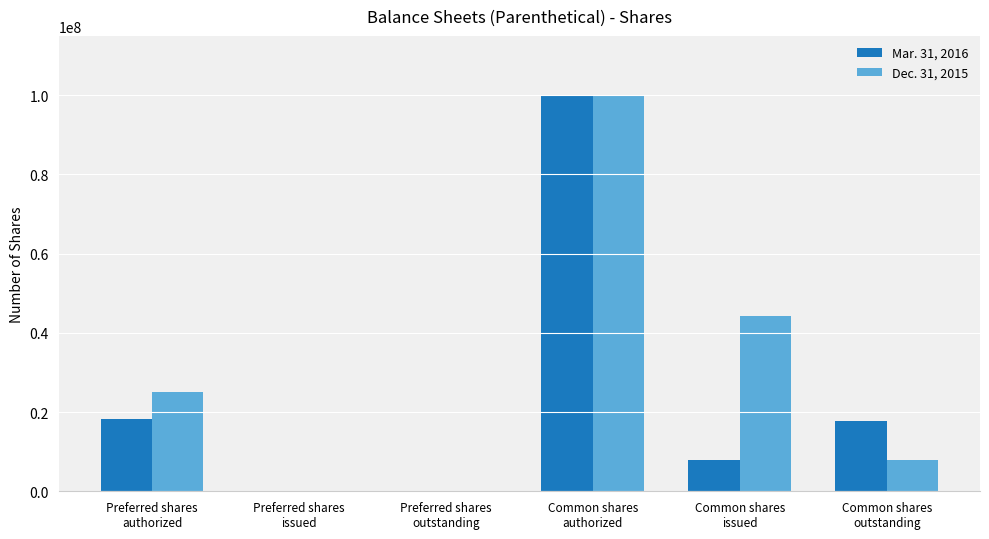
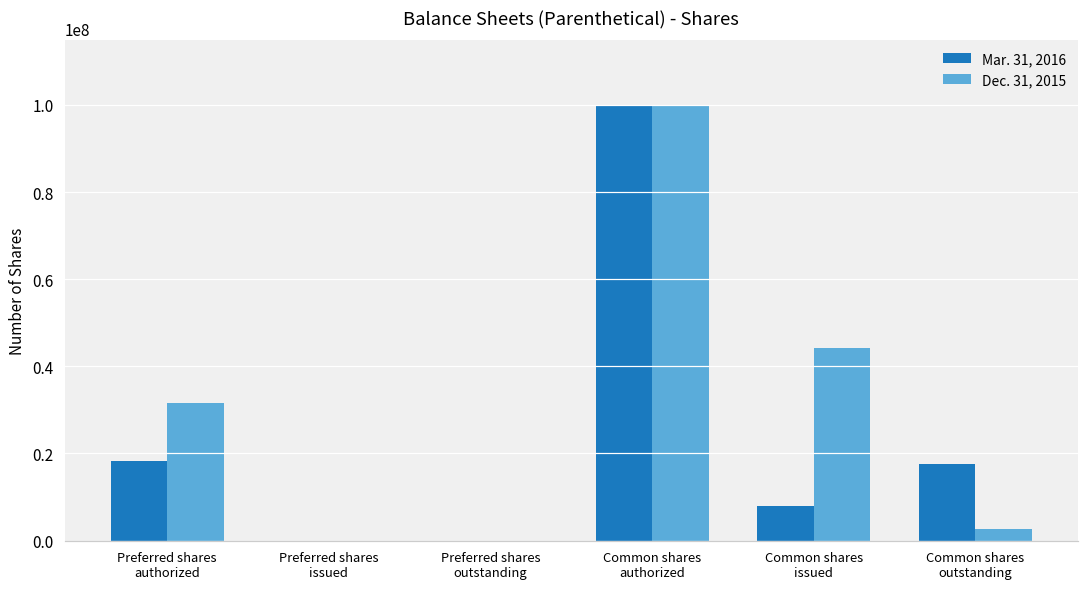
Dec. 31, 2015, Preferred shares authorized: 25000000 -> 32000000
Dec. 31, 2015, Common shares outstanding: 8000000 -> 3000000
